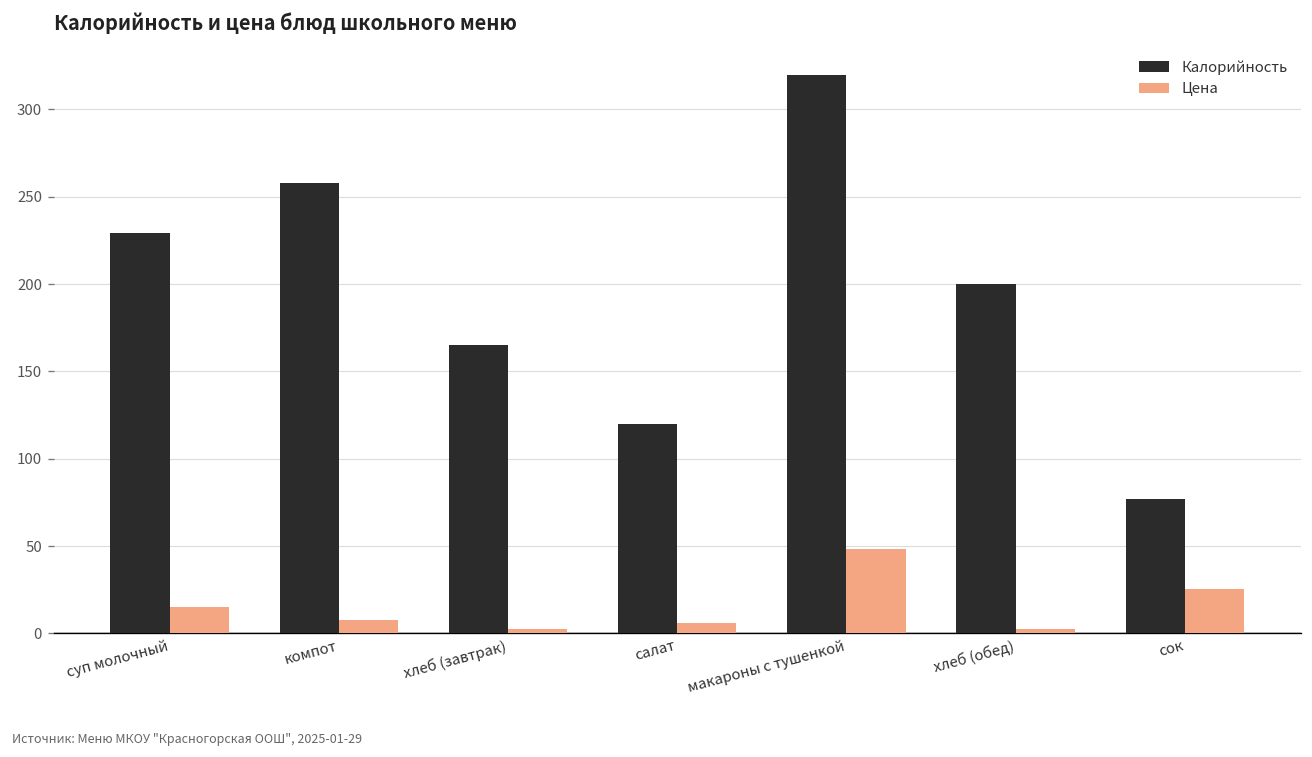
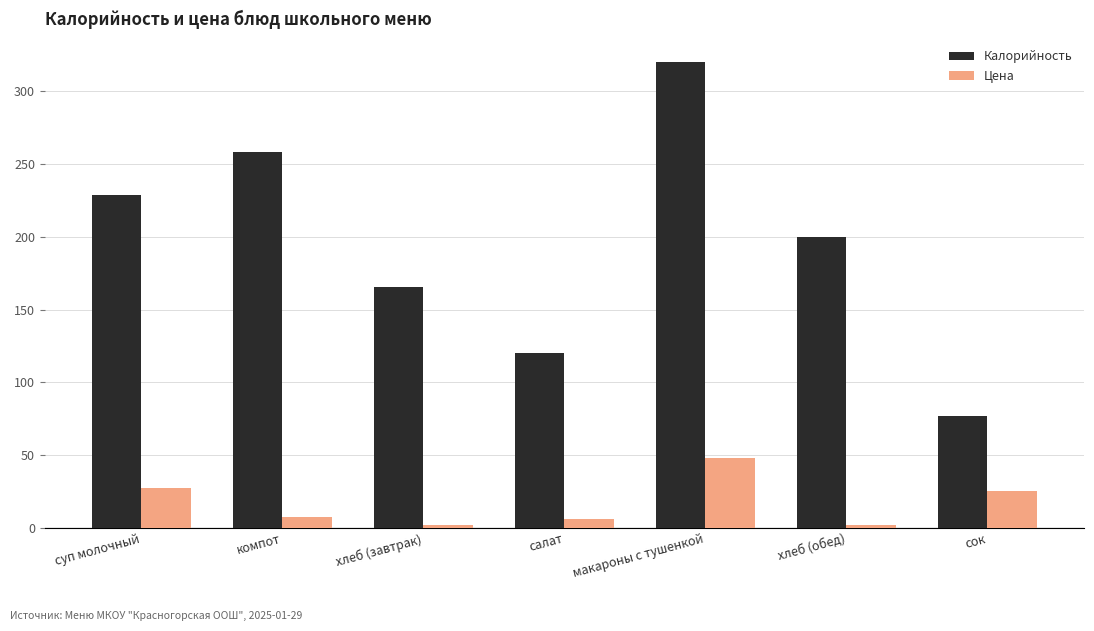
Цена, суп молочный: 15 -> 27
